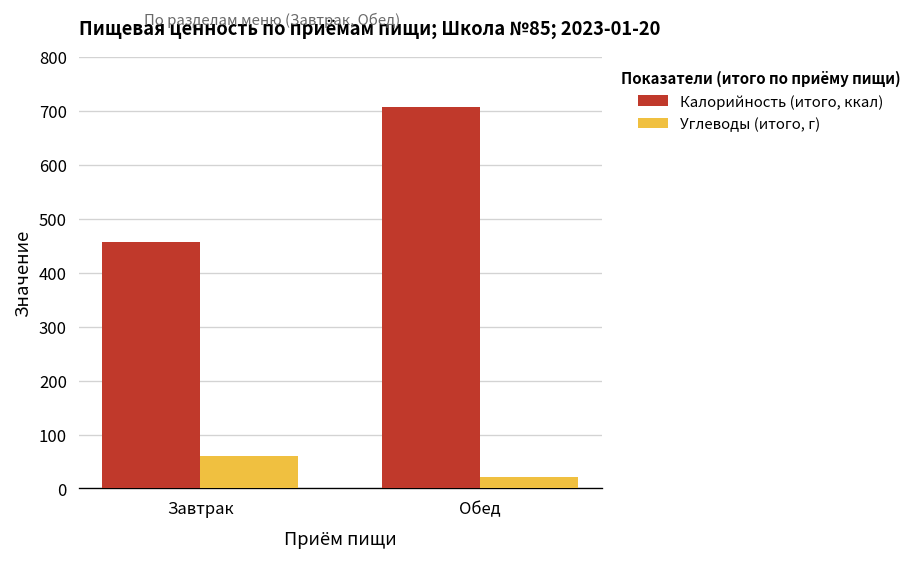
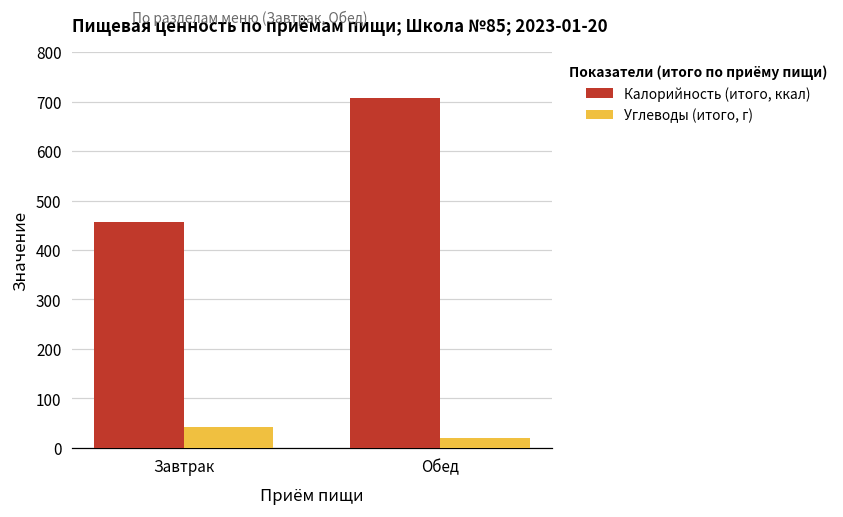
Углеводы (итого, г), Завтрак: 60 -> 40
